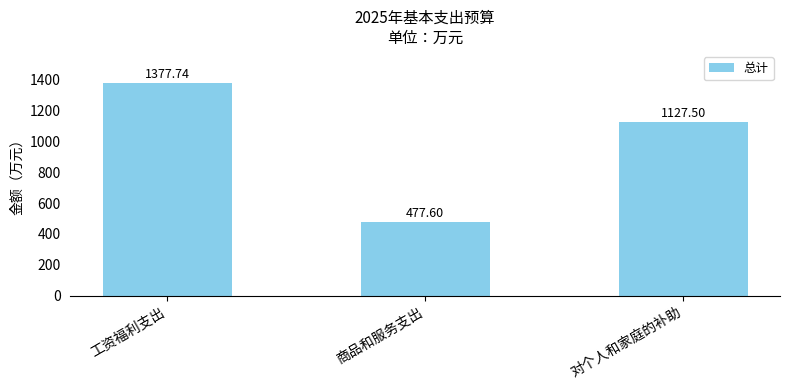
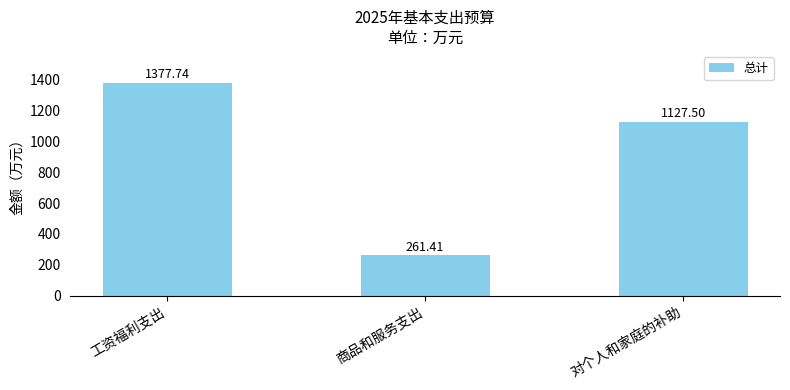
商品和服务支出: 477.60 -> 261.41
